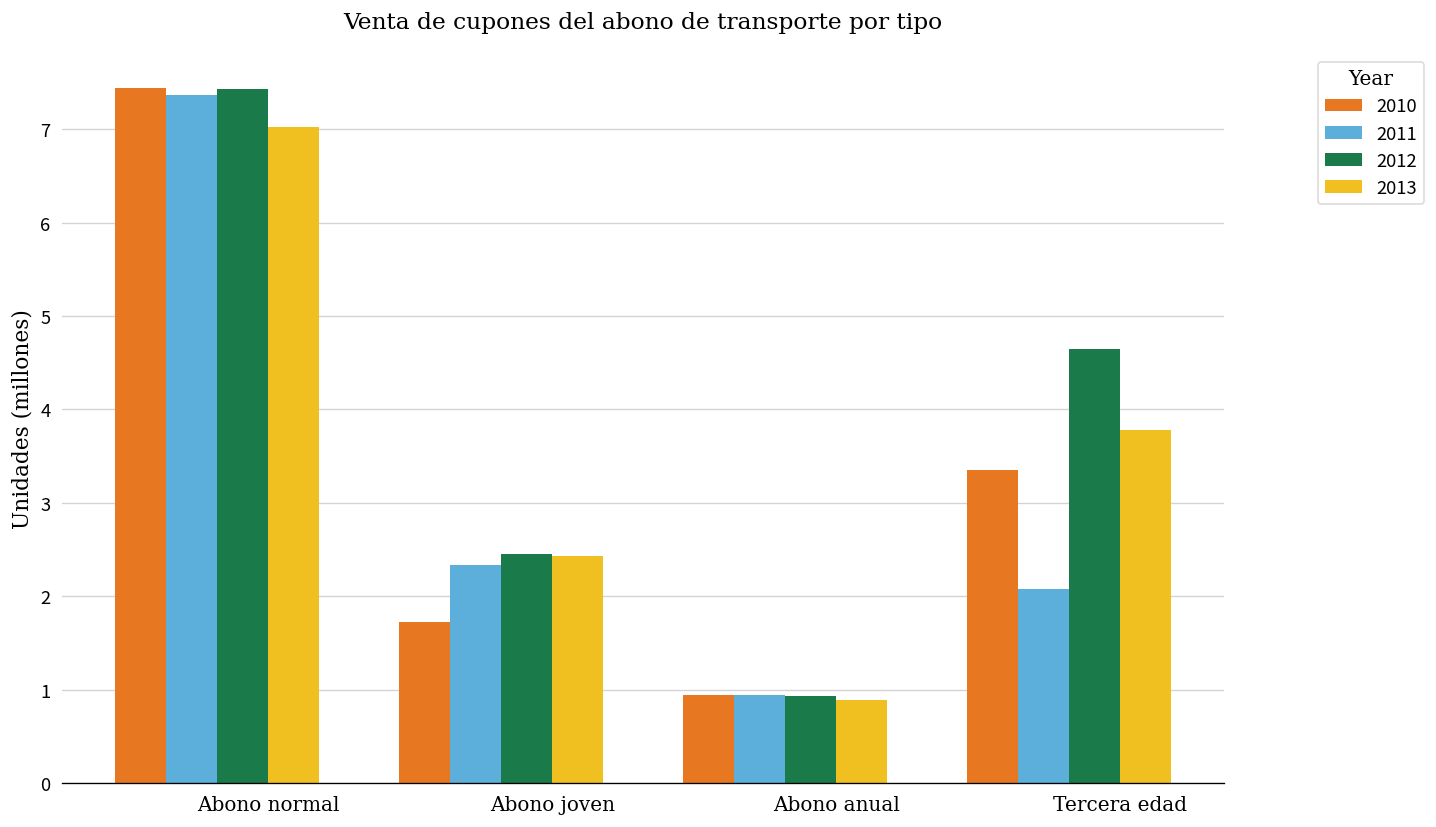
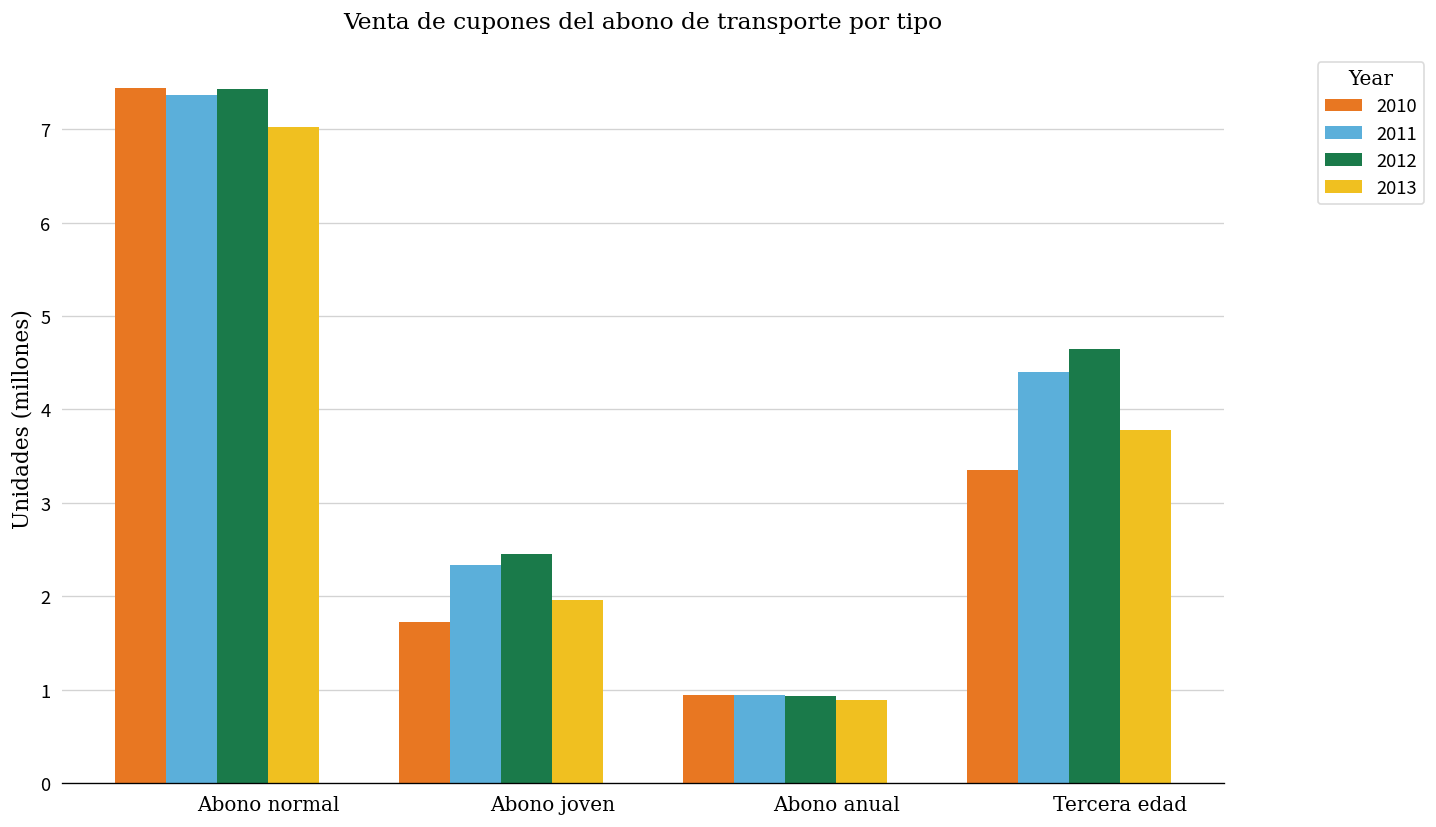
2013, Abono joven: 2.4 -> 2.0
2011, Tercera edad: 2.1 -> 4.4
